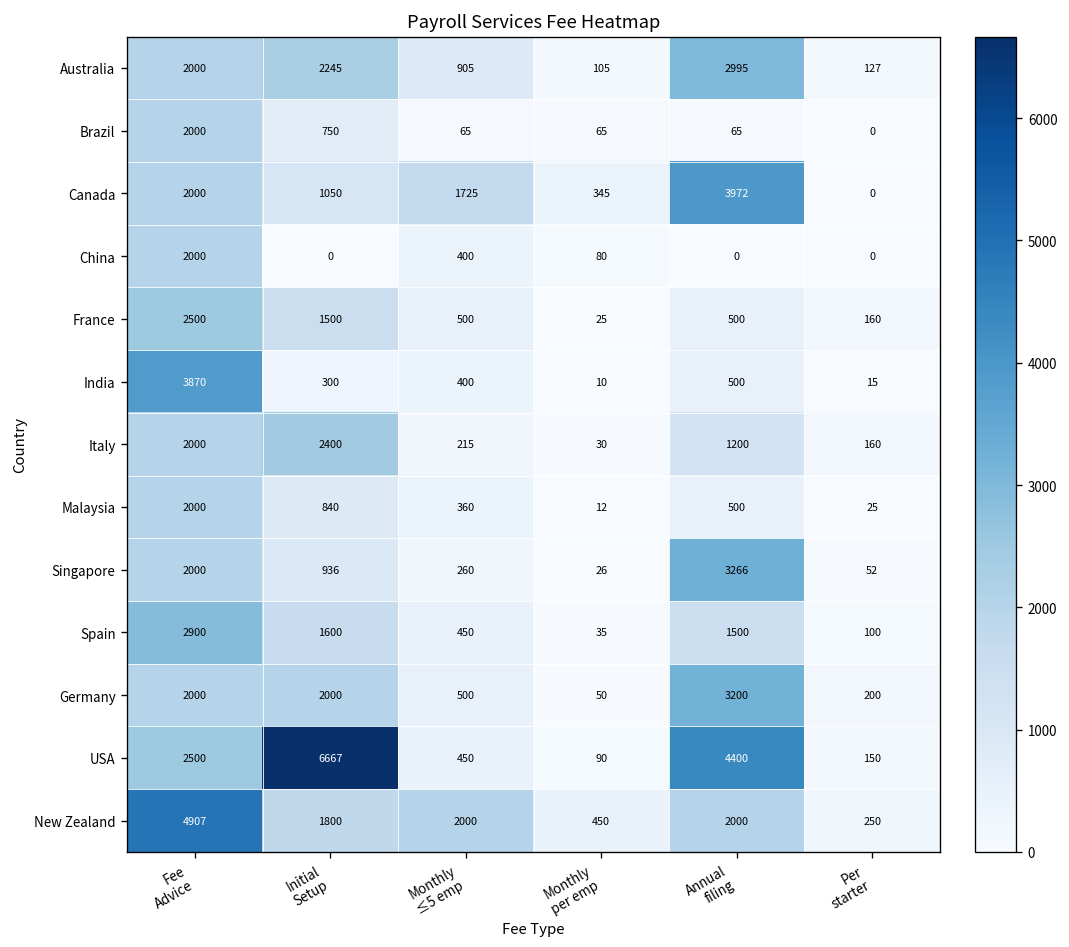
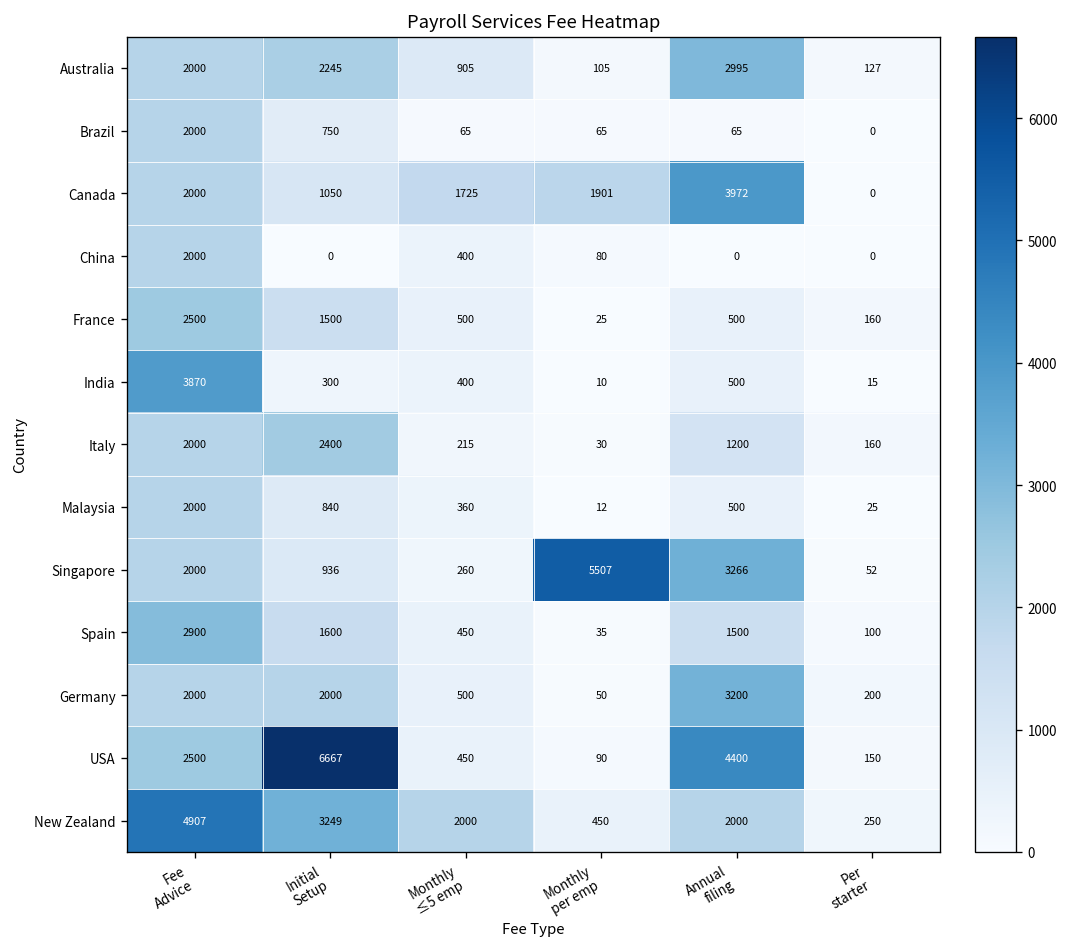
Canada, Monthly per emp: 345 -> 1901
Singapore, Monthly per emp: 26 -> 5507
New Zealand, Initial Setup: 1800 -> 3249
